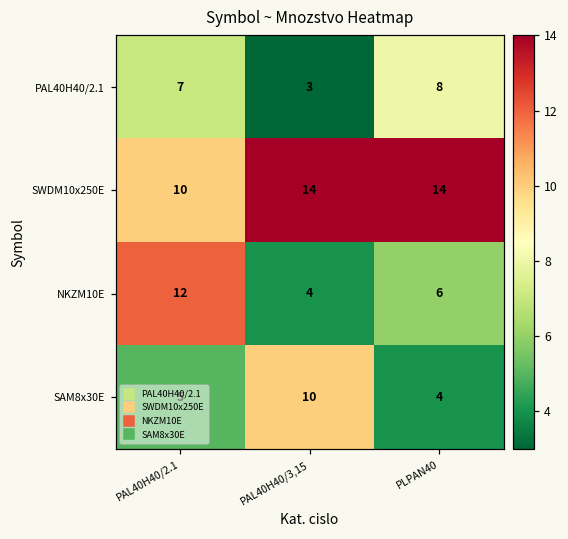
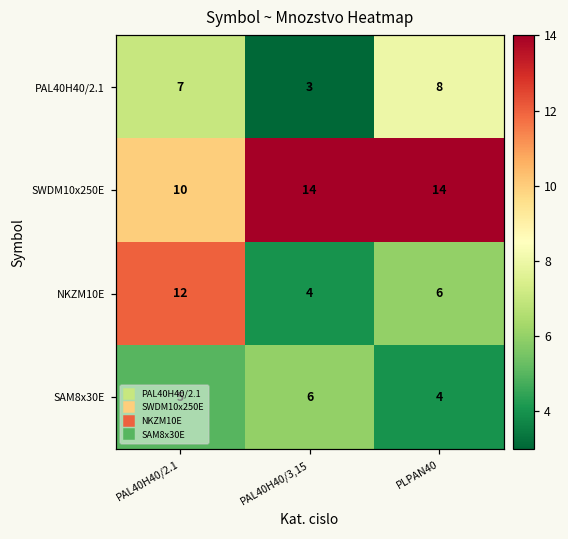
SAM8x30E, PAL40H40/3,15: 10 -> 6
